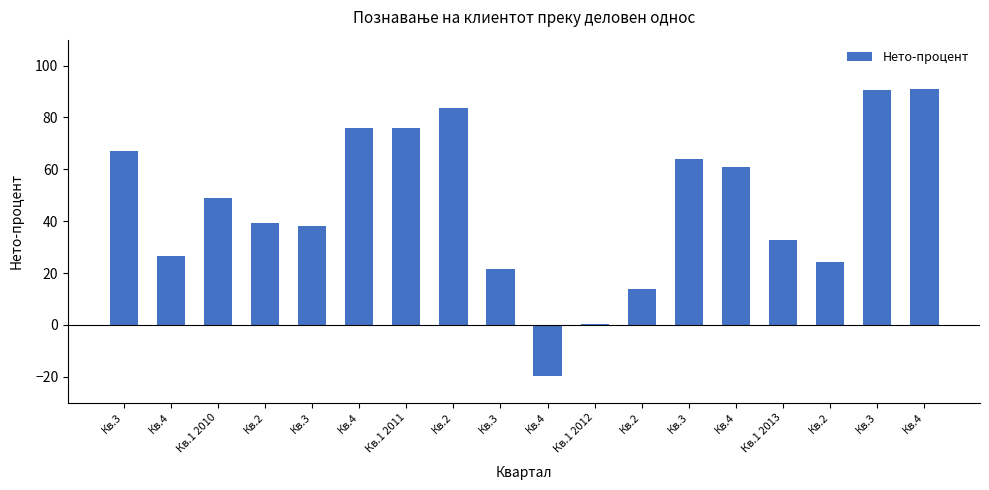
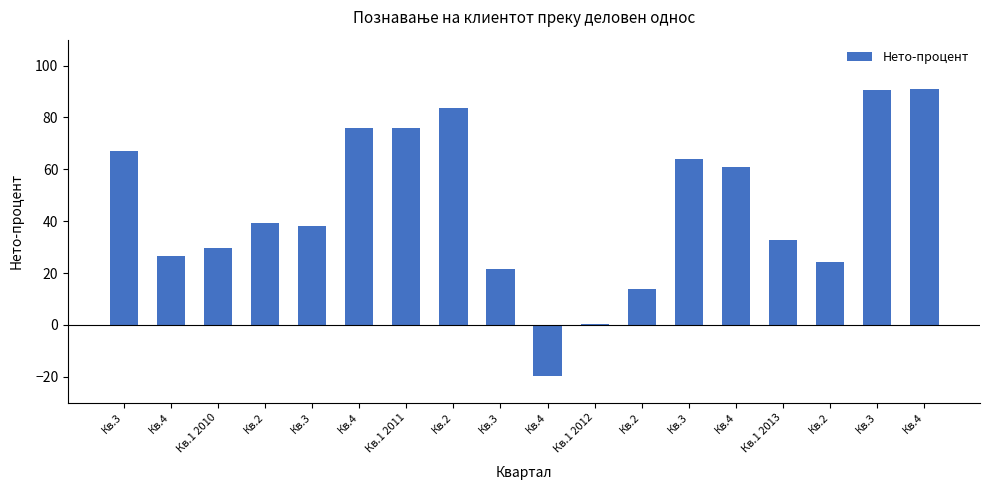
Кв.1 2010: 49 -> 30
